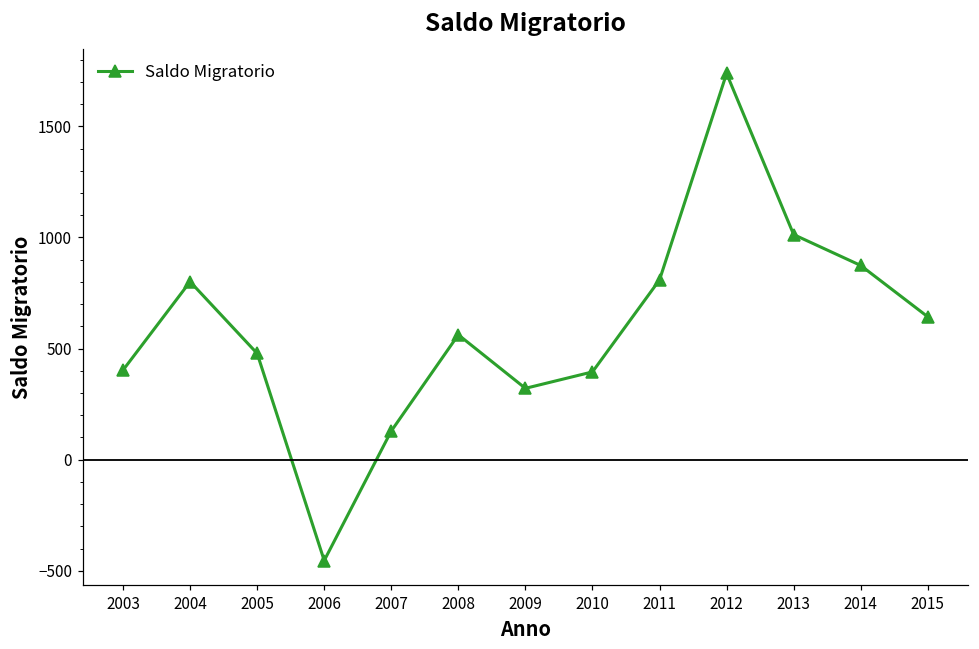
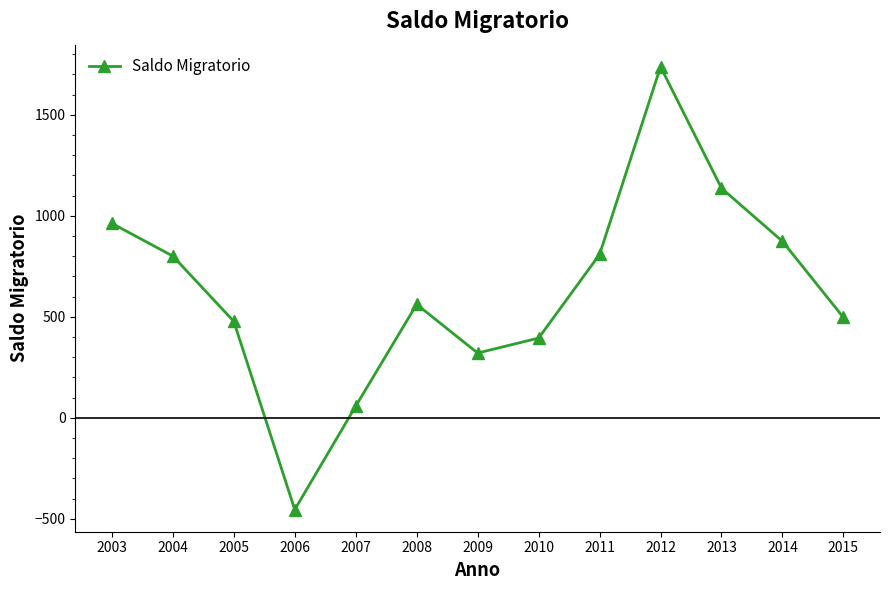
2003: 400 -> 960
2007: 130 -> 60
2013: 1010 -> 1140
2015: 640 -> 500
